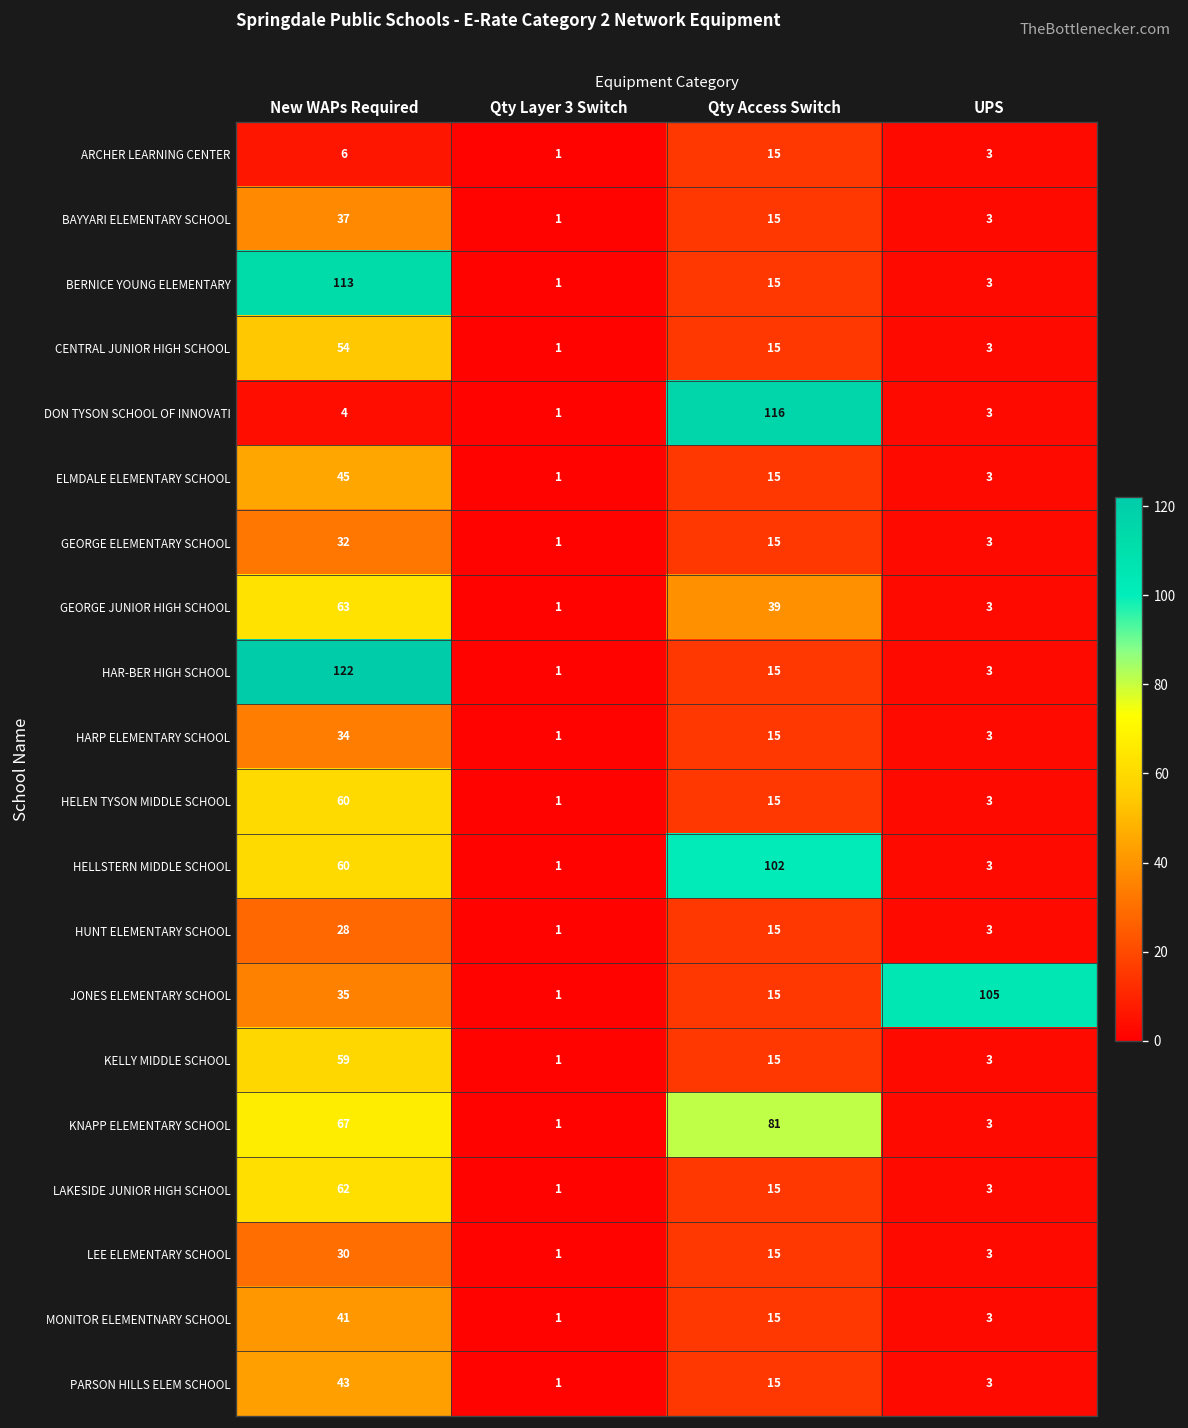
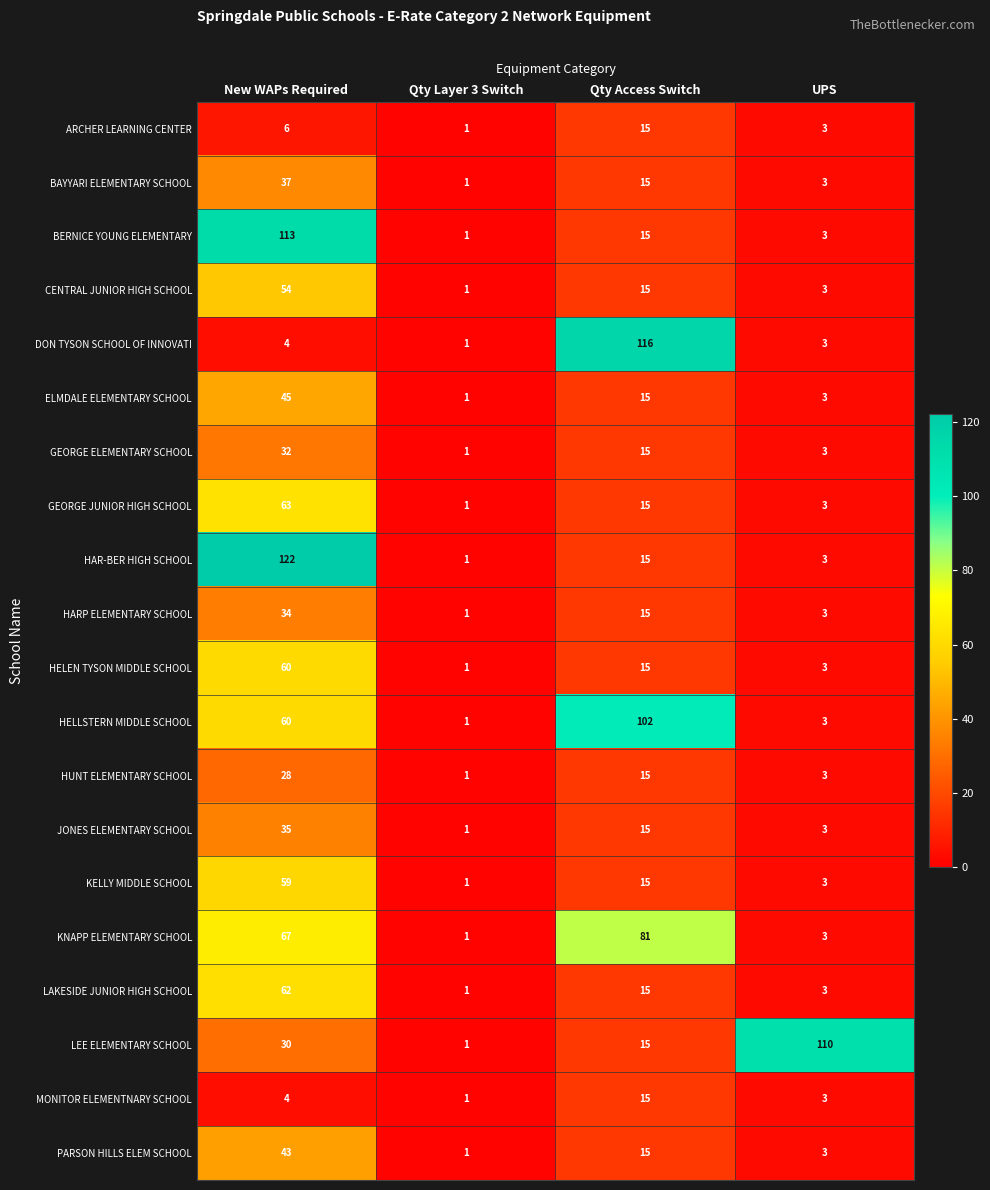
GEORGE JUNIOR HIGH SCHOOL, Qty Access Switch: 39 -> 15
JONES ELEMENTARY SCHOOL, UPS: 105 -> 3
LEE ELEMENTARY SCHOOL, UPS: 3 -> 110
MONITOR ELEMENTNARY SCHOOL, New WAPs Required: 41 -> 4
